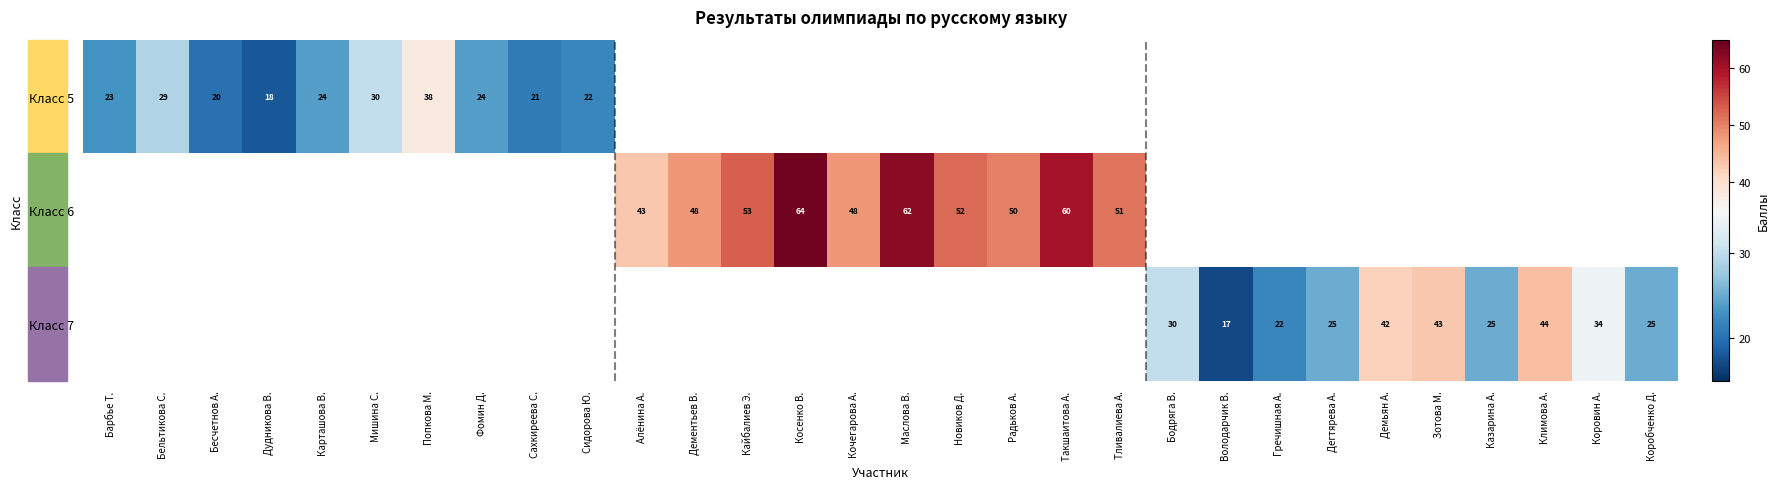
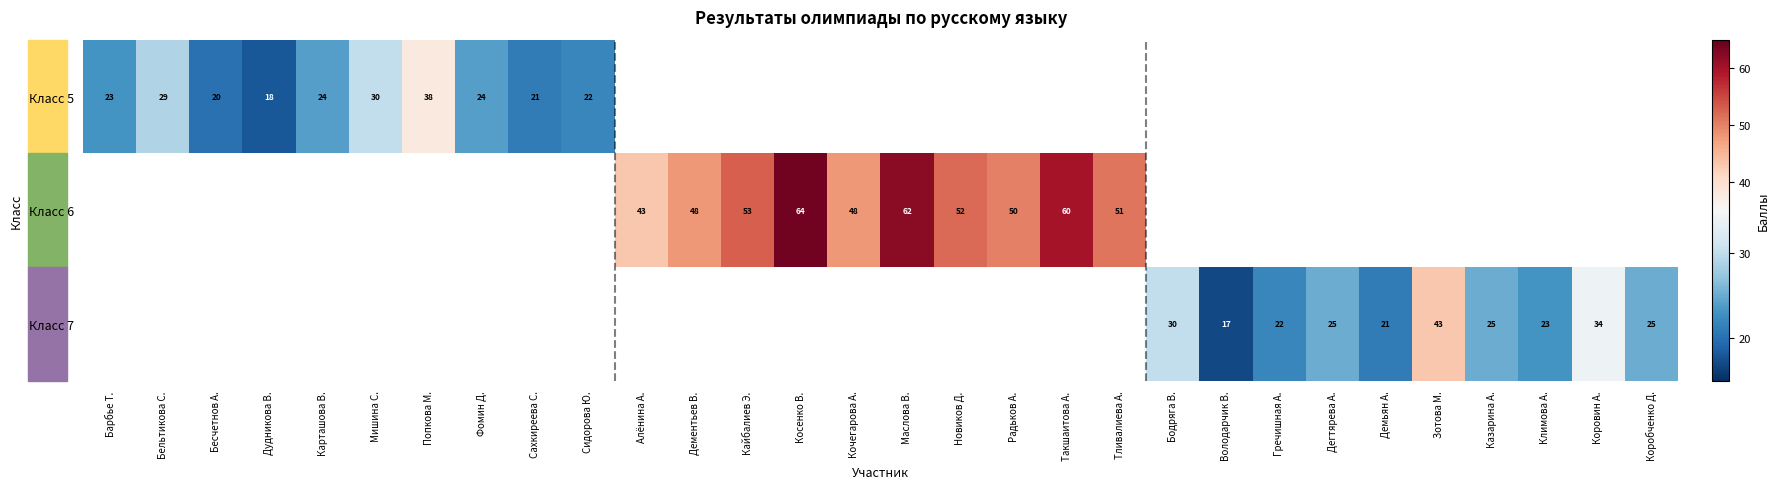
Класс 7, Демьян А.: 42 -> 21
Класс 7, Климова А.: 44 -> 23
